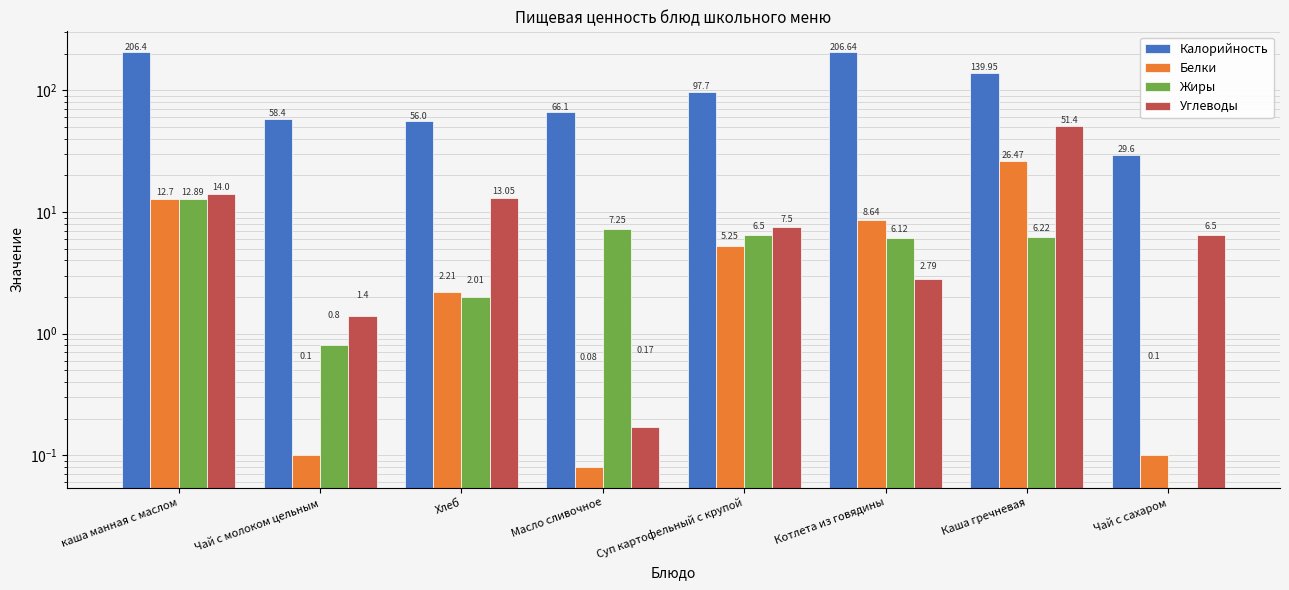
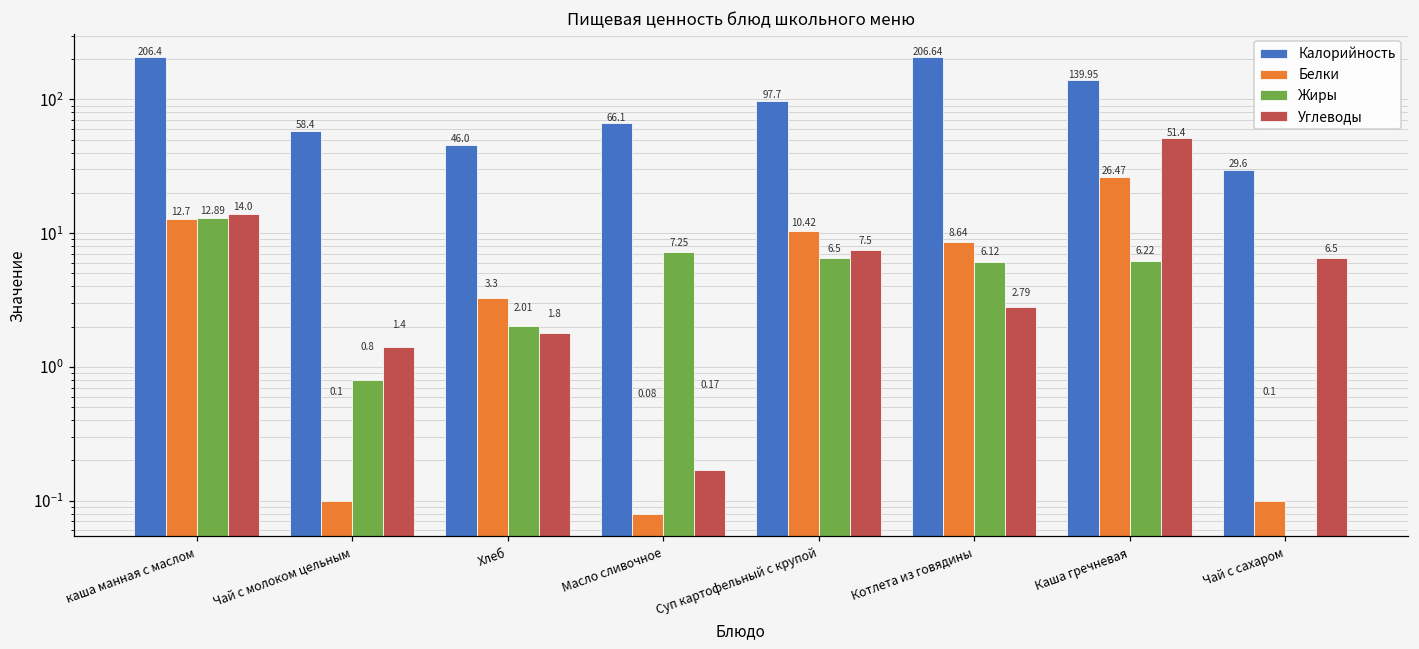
Калорийность, Хлеб: 56.0 -> 46.0
Белки, Хлеб: 2.21 -> 3.3
Углеводы, Хлеб: 13.05 -> 1.8
Белки, Суп картофельный с крупой: 5.25 -> 10.42
